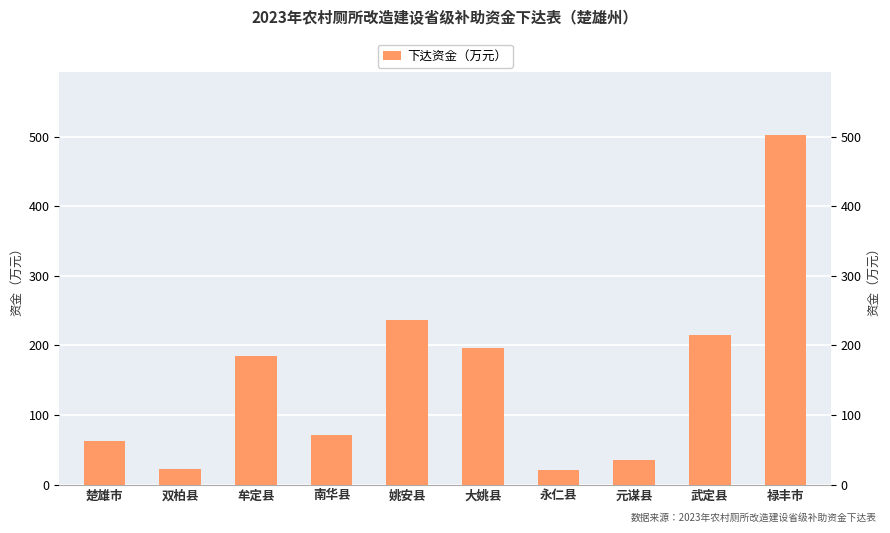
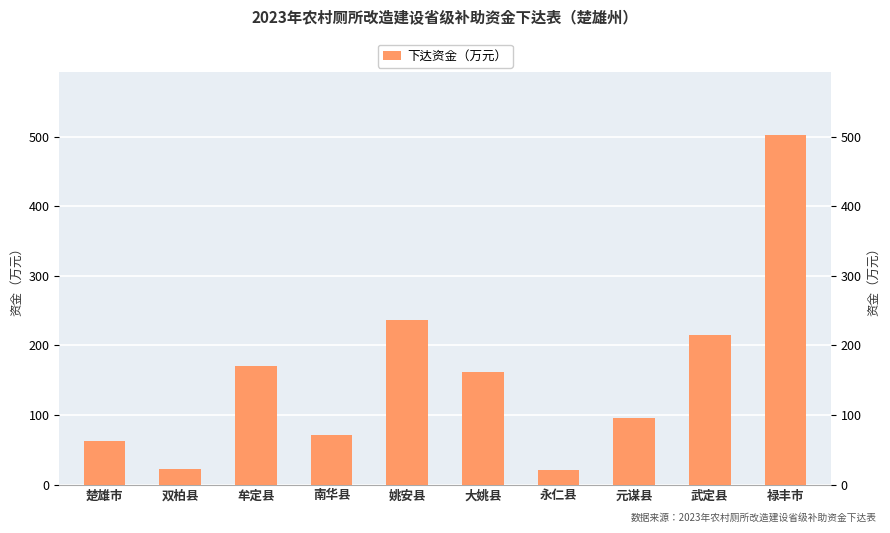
牟定县: 190 -> 170
大姚县: 200 -> 160
元谋县: 40 -> 100
